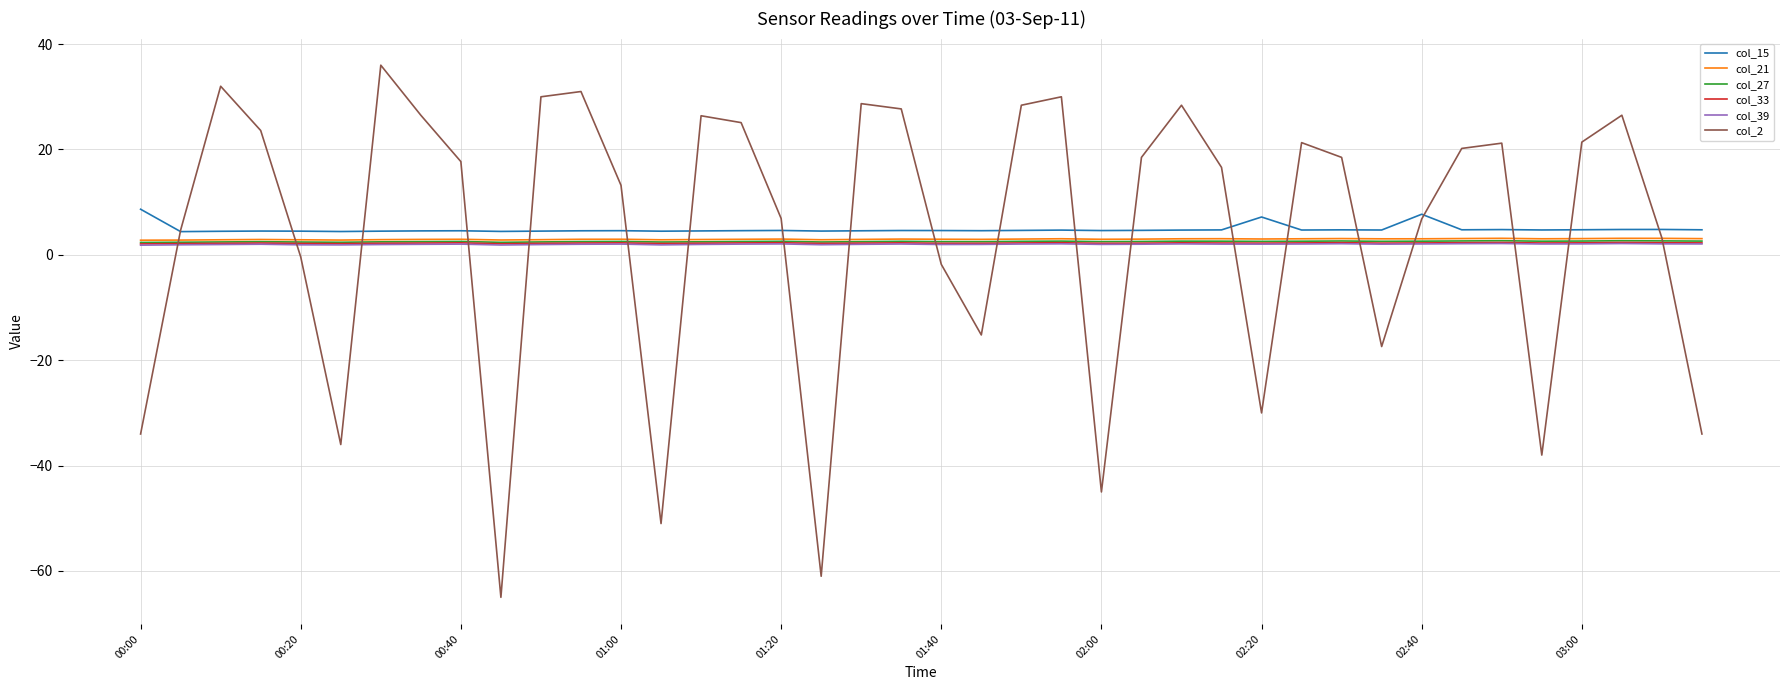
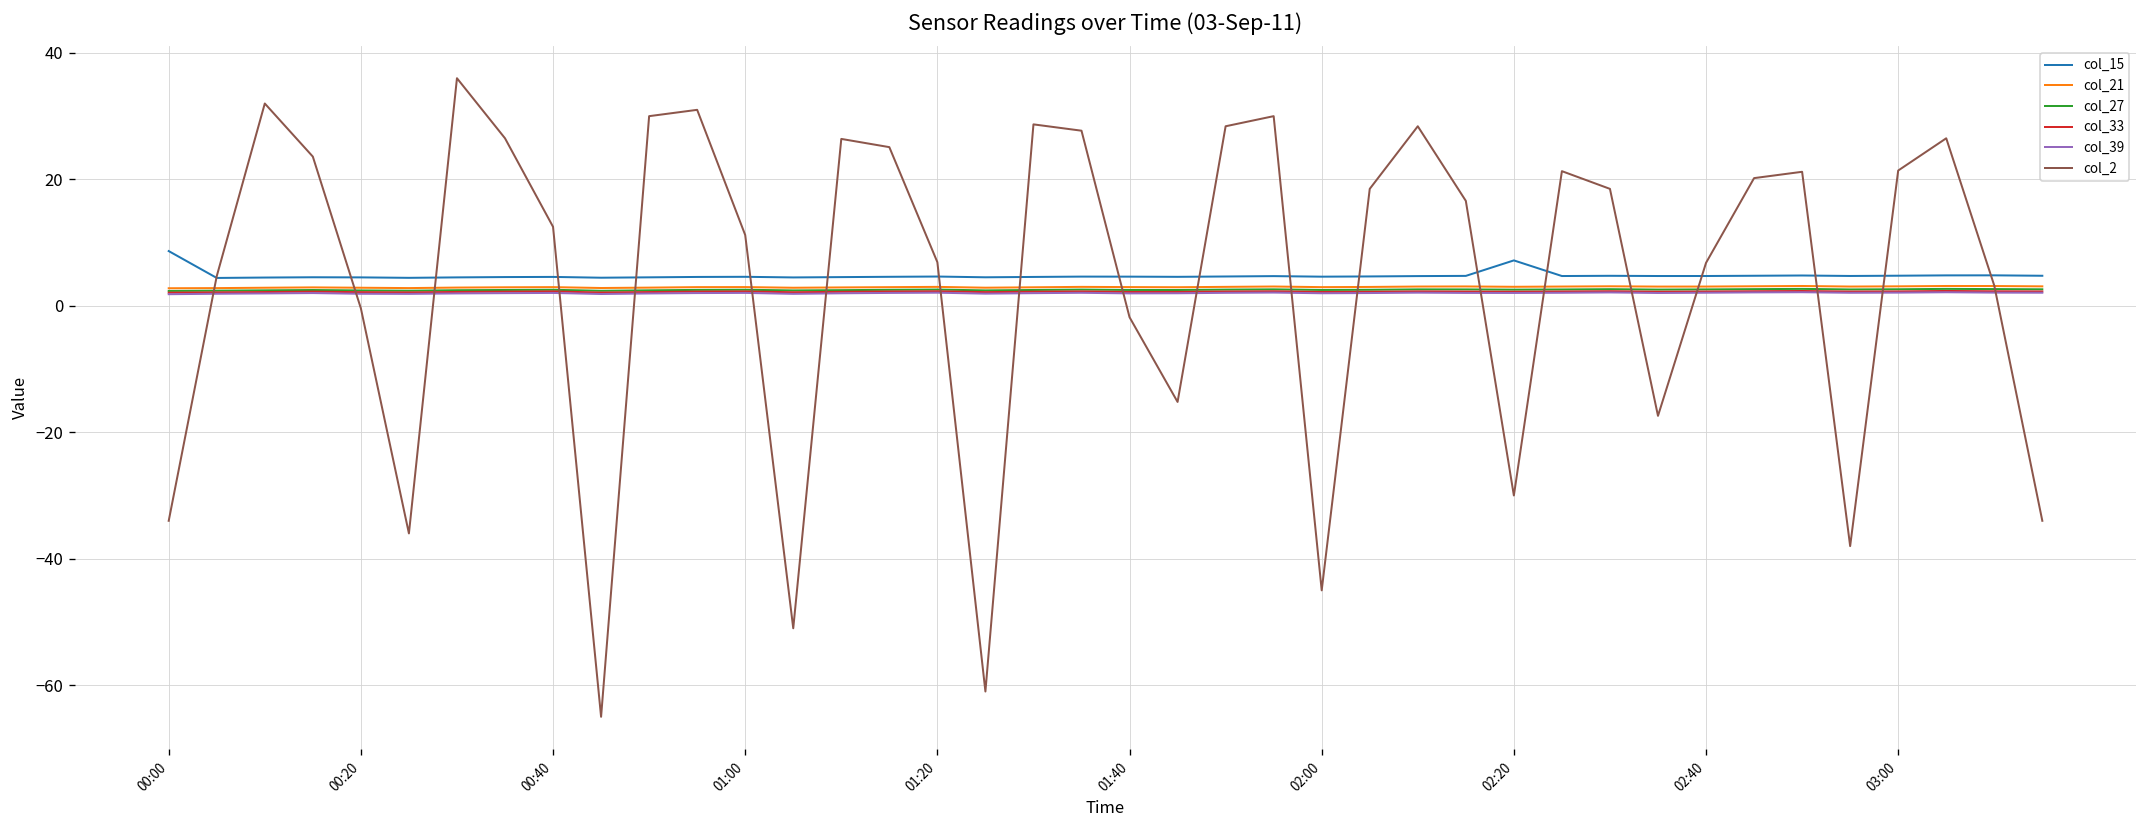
col_2, 00:40: 18 -> 13
col_2, 01:00: 13 -> 11
col_15, 02:40: 8 -> 5
